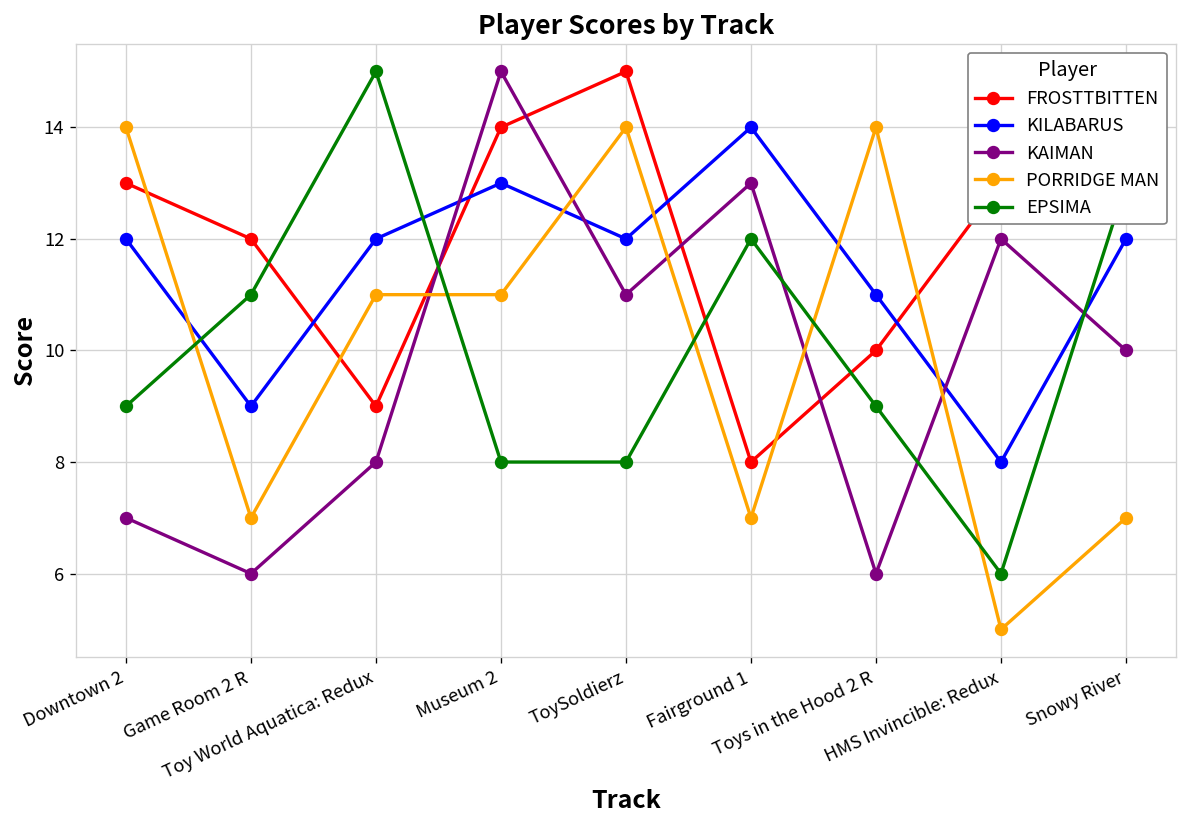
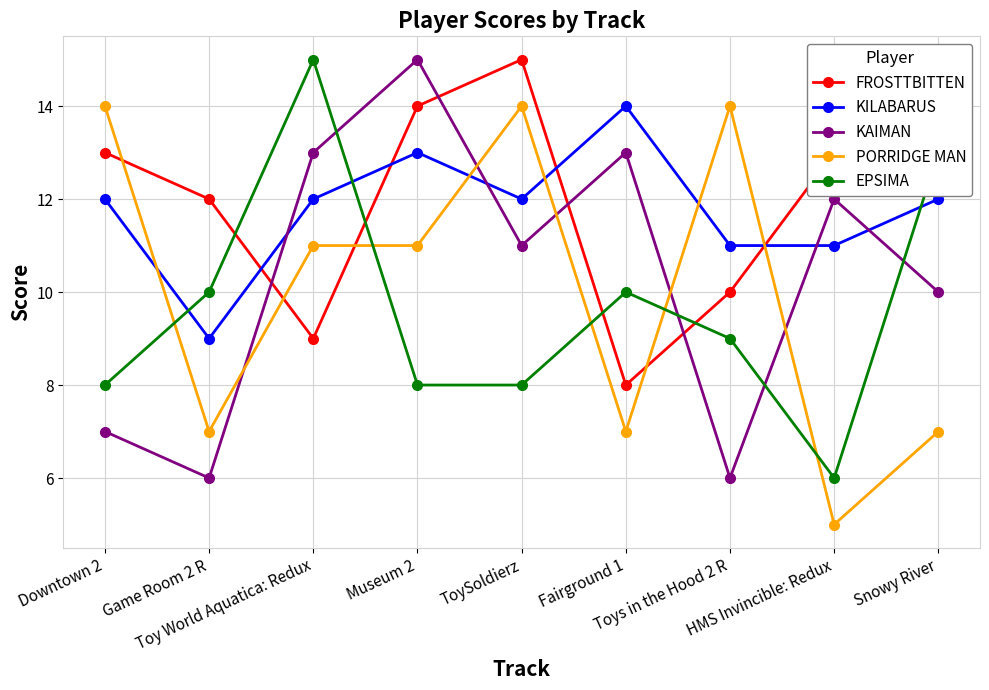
EPSIMA, Downtown 2: 9 -> 8
EPSIMA, Game Room 2 R: 11 -> 10
KAIMAN, Toy World Aquatica: Redux: 8 -> 13
EPSIMA, Fairground 1: 12 -> 10
KILABARUS, HMS Invincible: Redux: 8 -> 11
